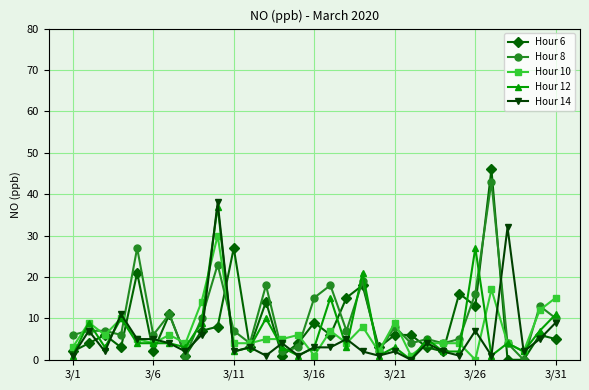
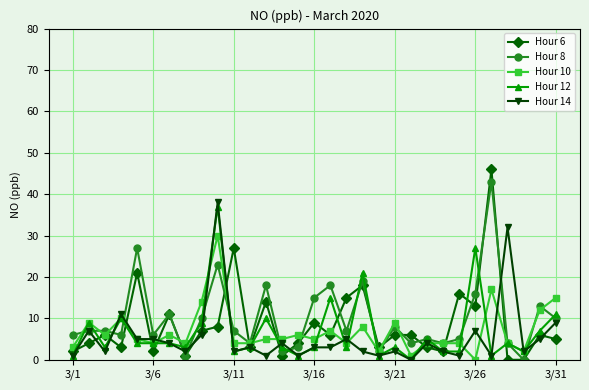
Hour 10, 3/16: 1 -> 5
